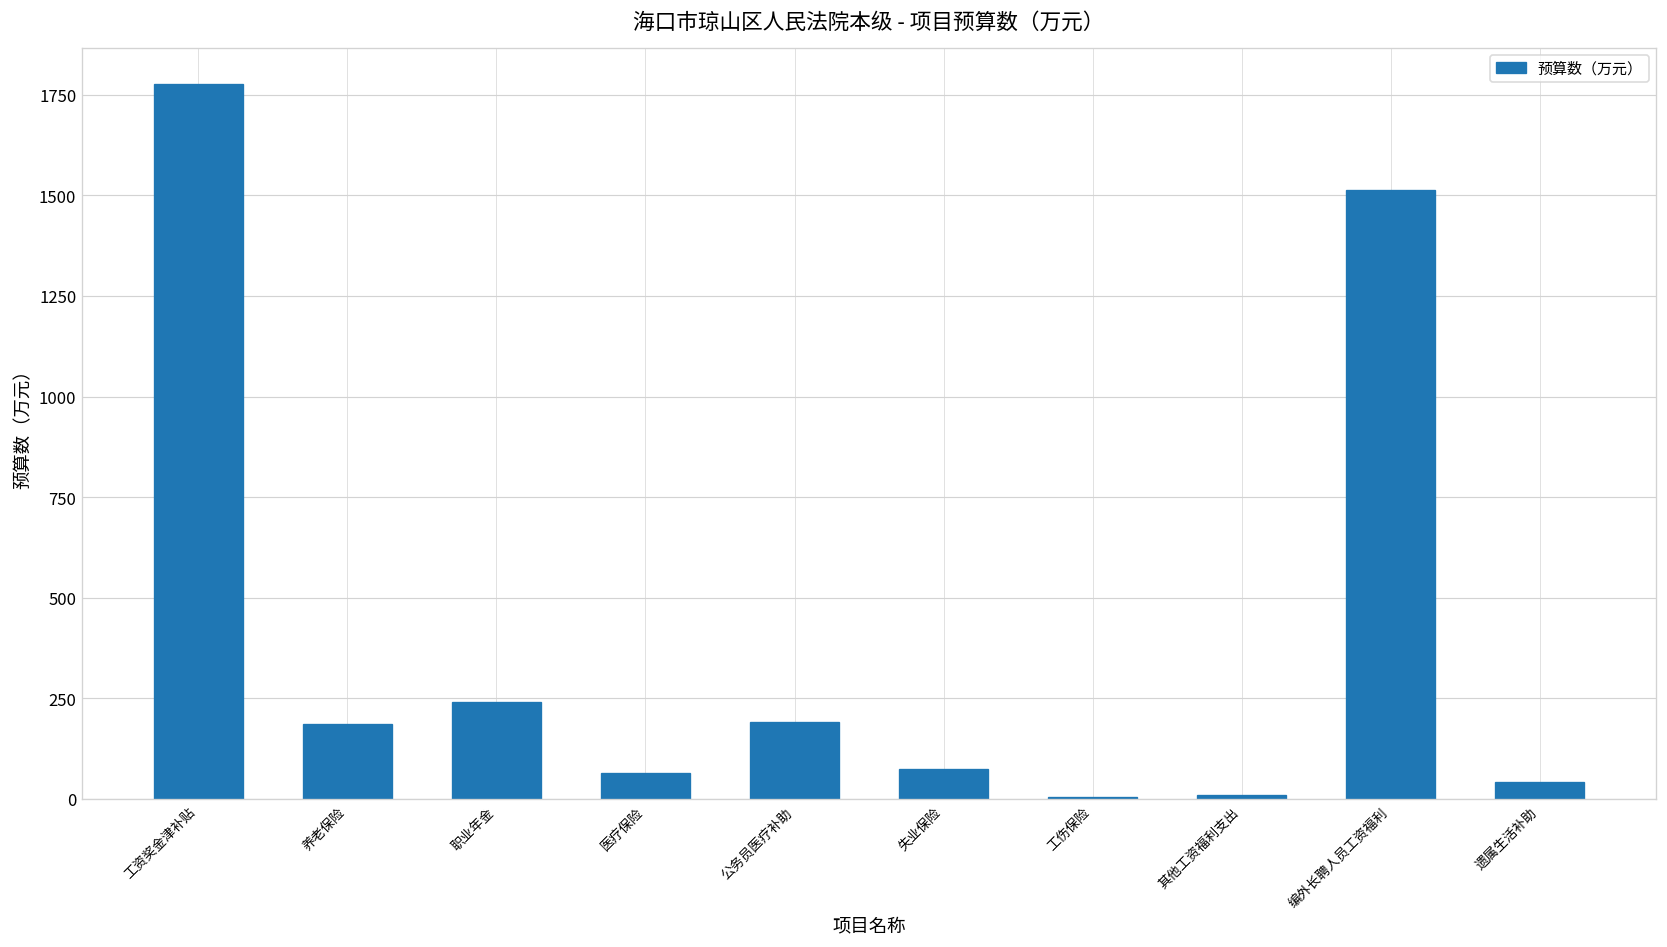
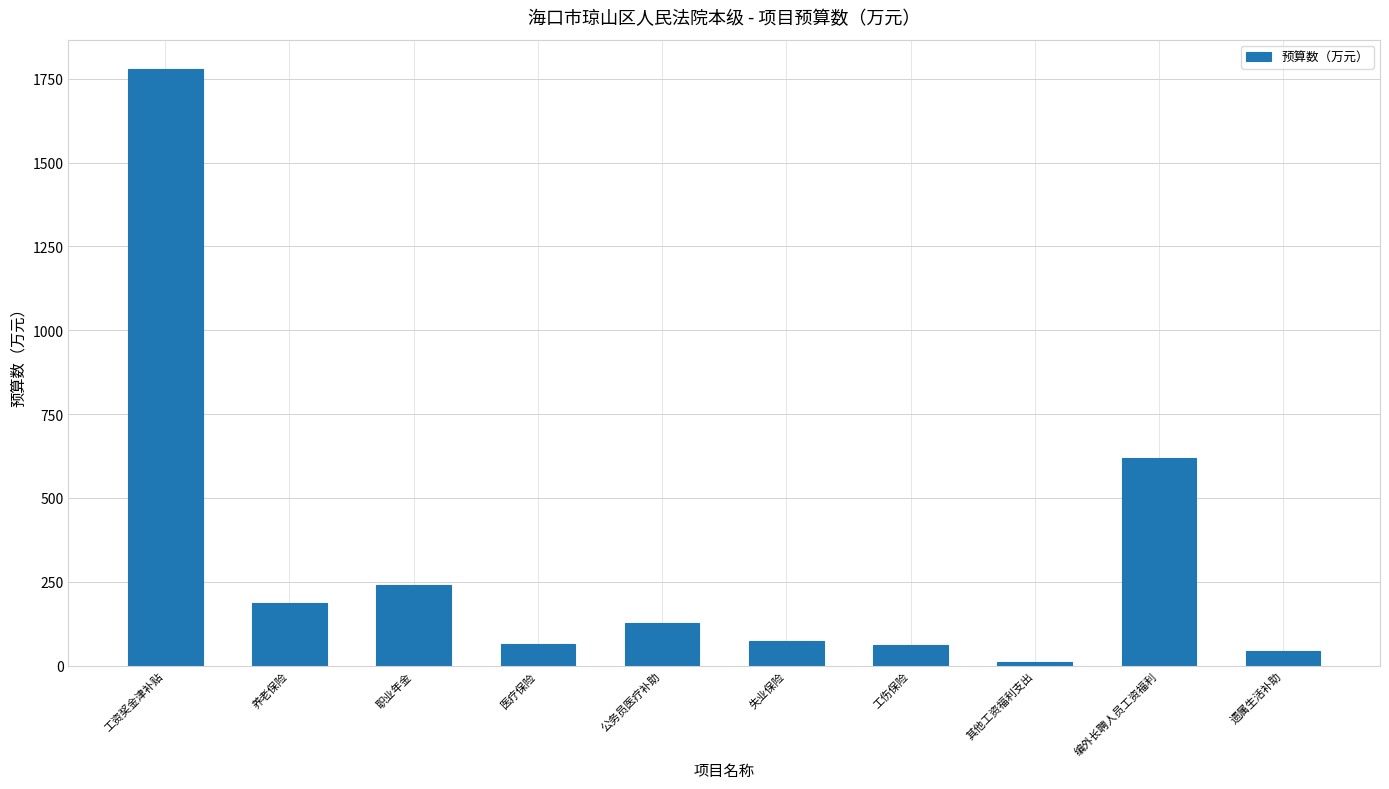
公务员医疗补助: 190 -> 130
工伤保险: 0 -> 60
编外长聘人员工资福利: 1510 -> 620
